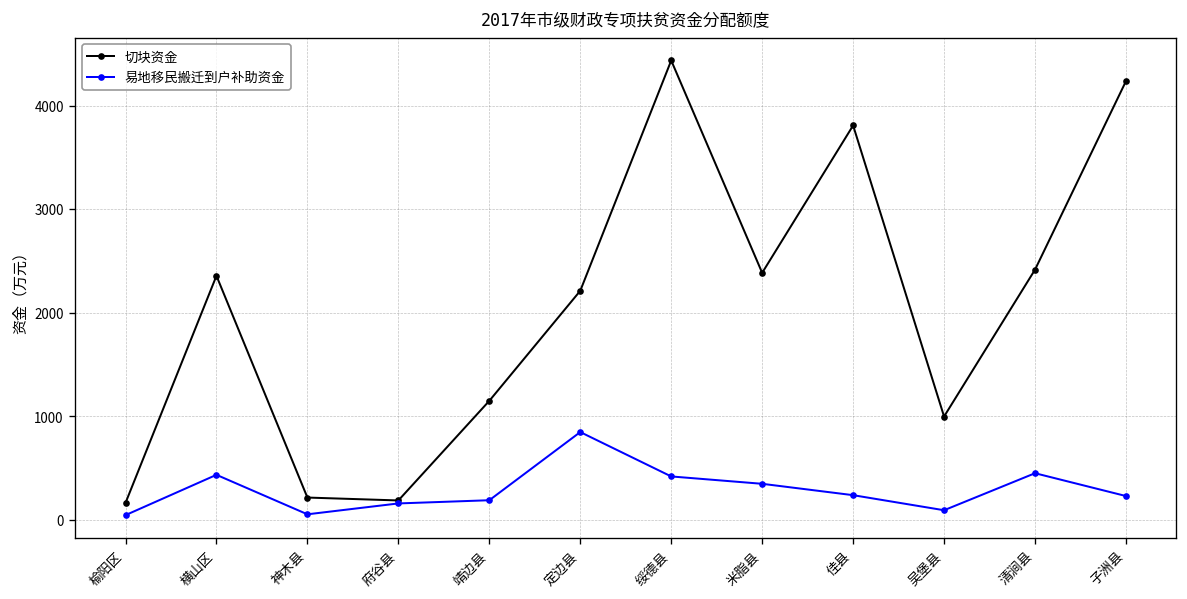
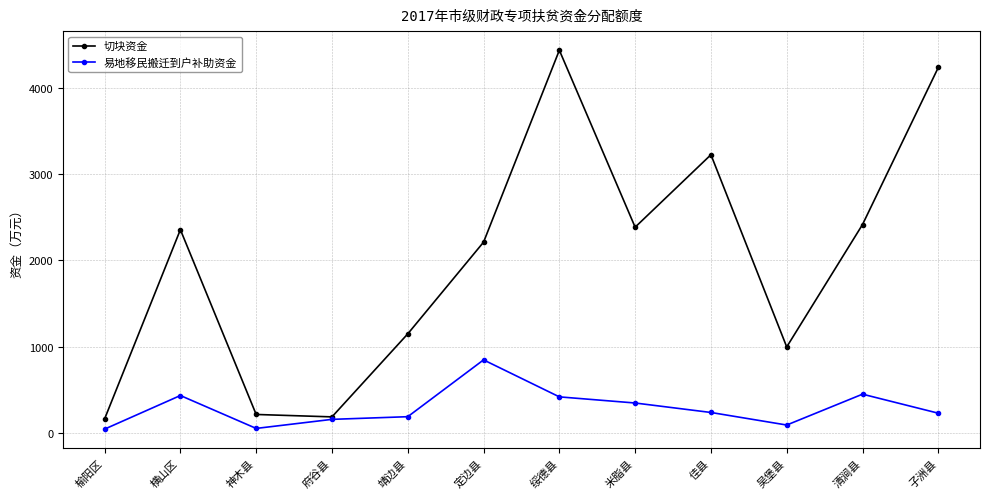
切块资金, 佳县: 3800 -> 3200
